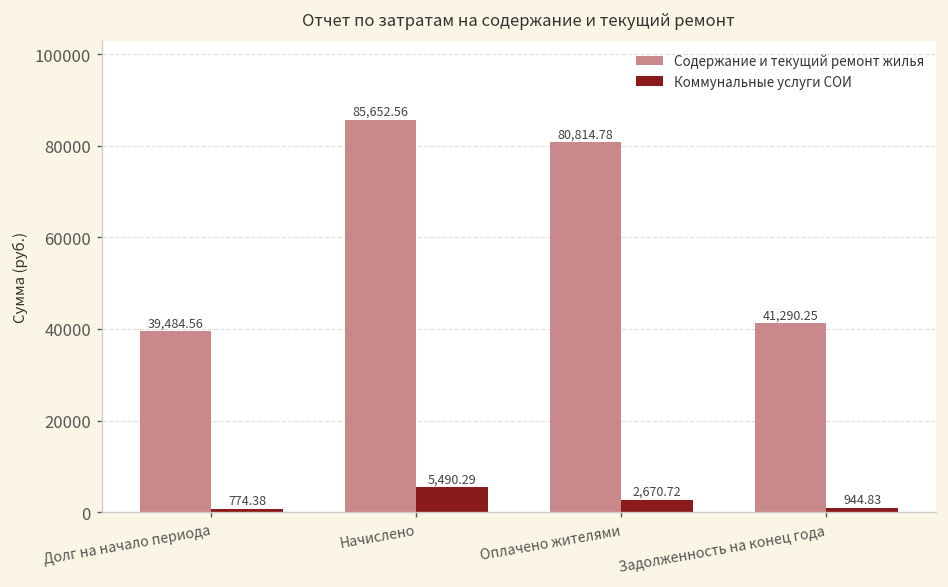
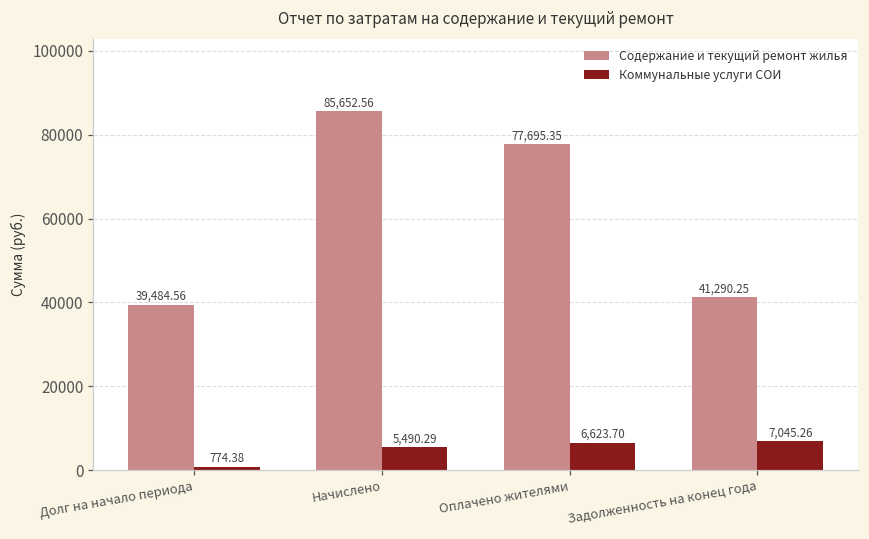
Содержание и текущий ремонт жилья, Оплачено жителями: 80,814.78 -> 77,695.35
Коммунальные услуги СОИ, Оплачено жителями: 2,670.72 -> 6,623.70
Коммунальные услуги СОИ, Задолженность на конец года: 944.83 -> 7,045.26
